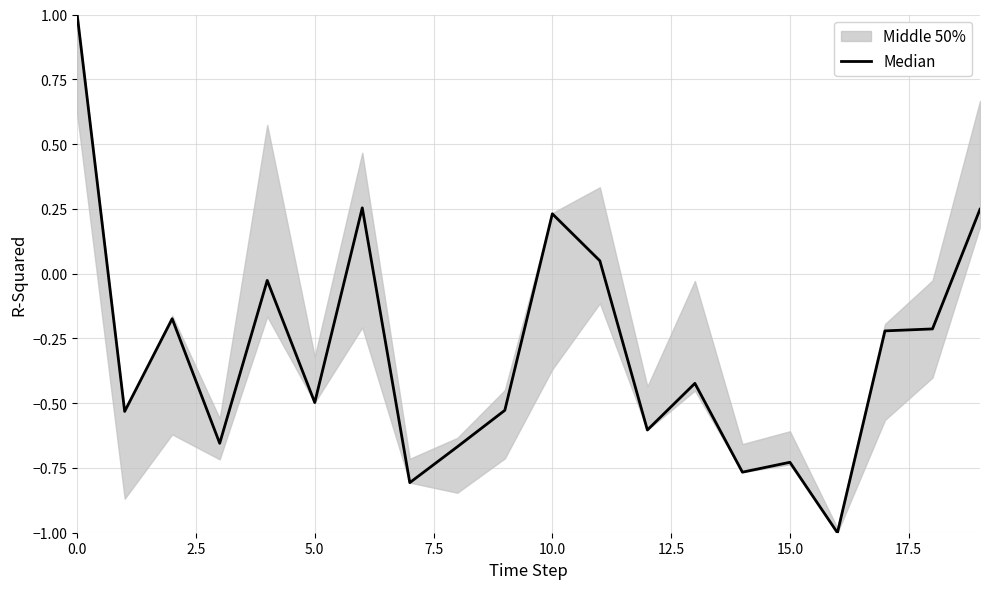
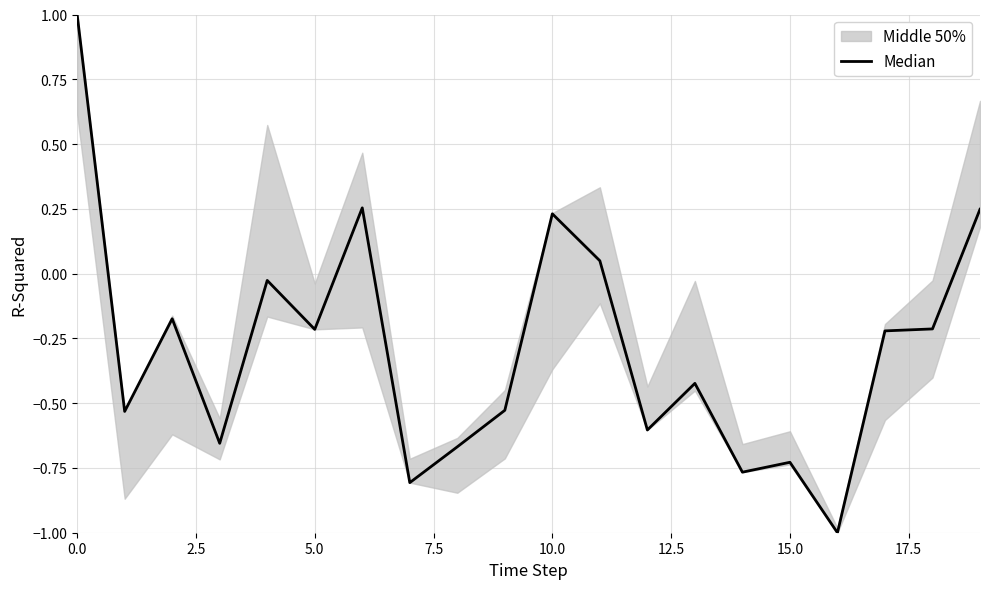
Median, 5.0: -0.50 -> -0.22
